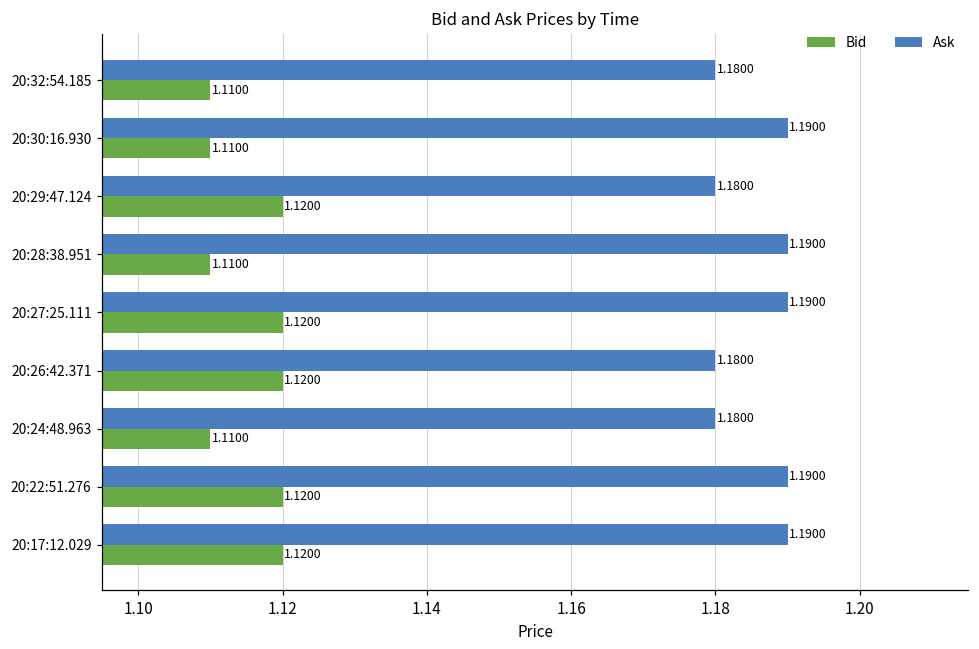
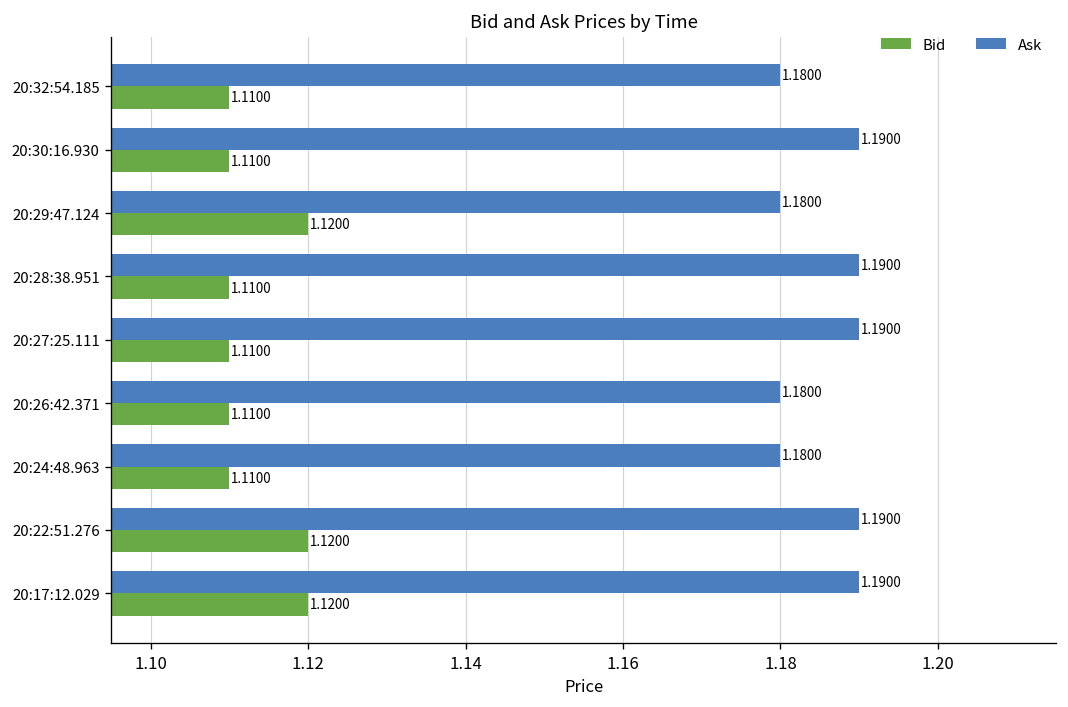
Bid, 20:27:25.111: 1.1200 -> 1.1100
Bid, 20:26:42.371: 1.1200 -> 1.1100
